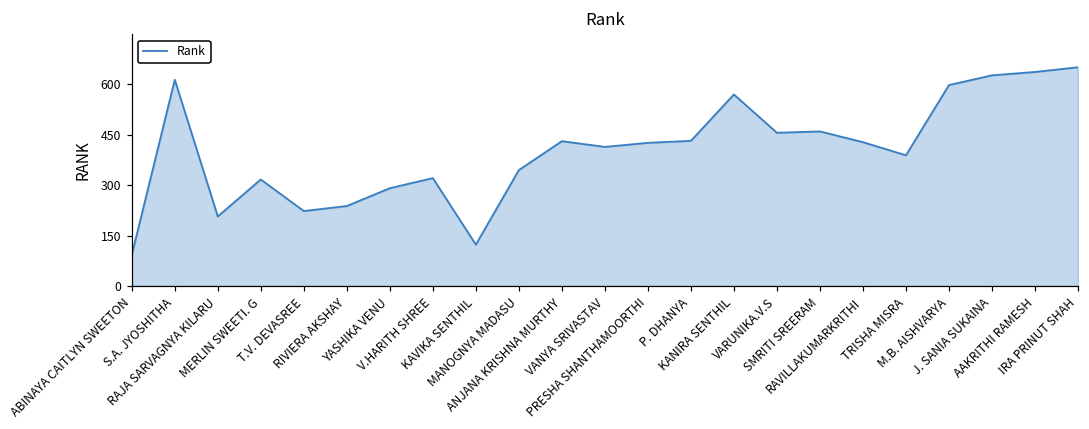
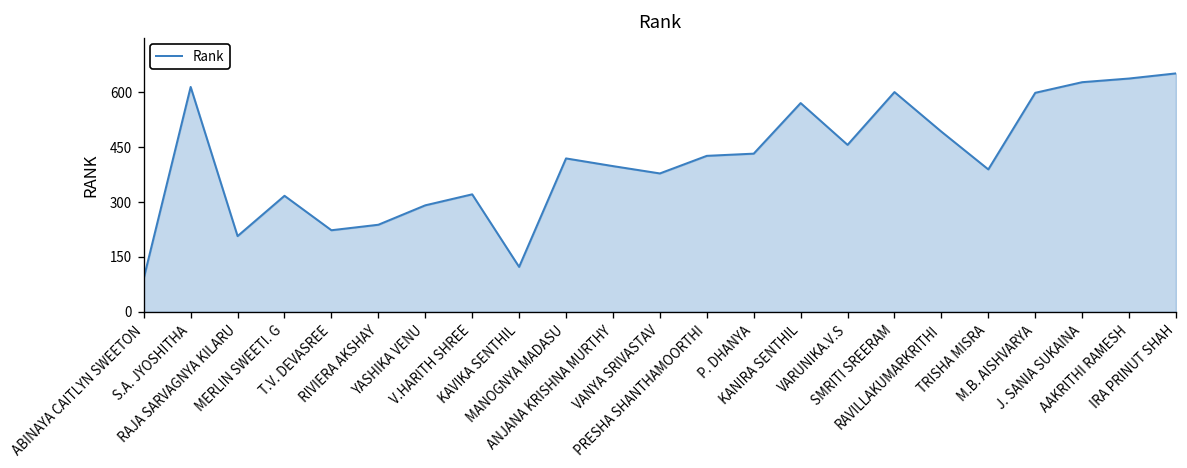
MANOGNYA MADASU: 350 -> 420
ANJANA KRISHNA MURTHY: 430 -> 400
VANYA SRIVASTAV: 410 -> 380
SMRITI SREERAM: 460 -> 600
RAVILLAKUMARKRITHI: 430 -> 490
